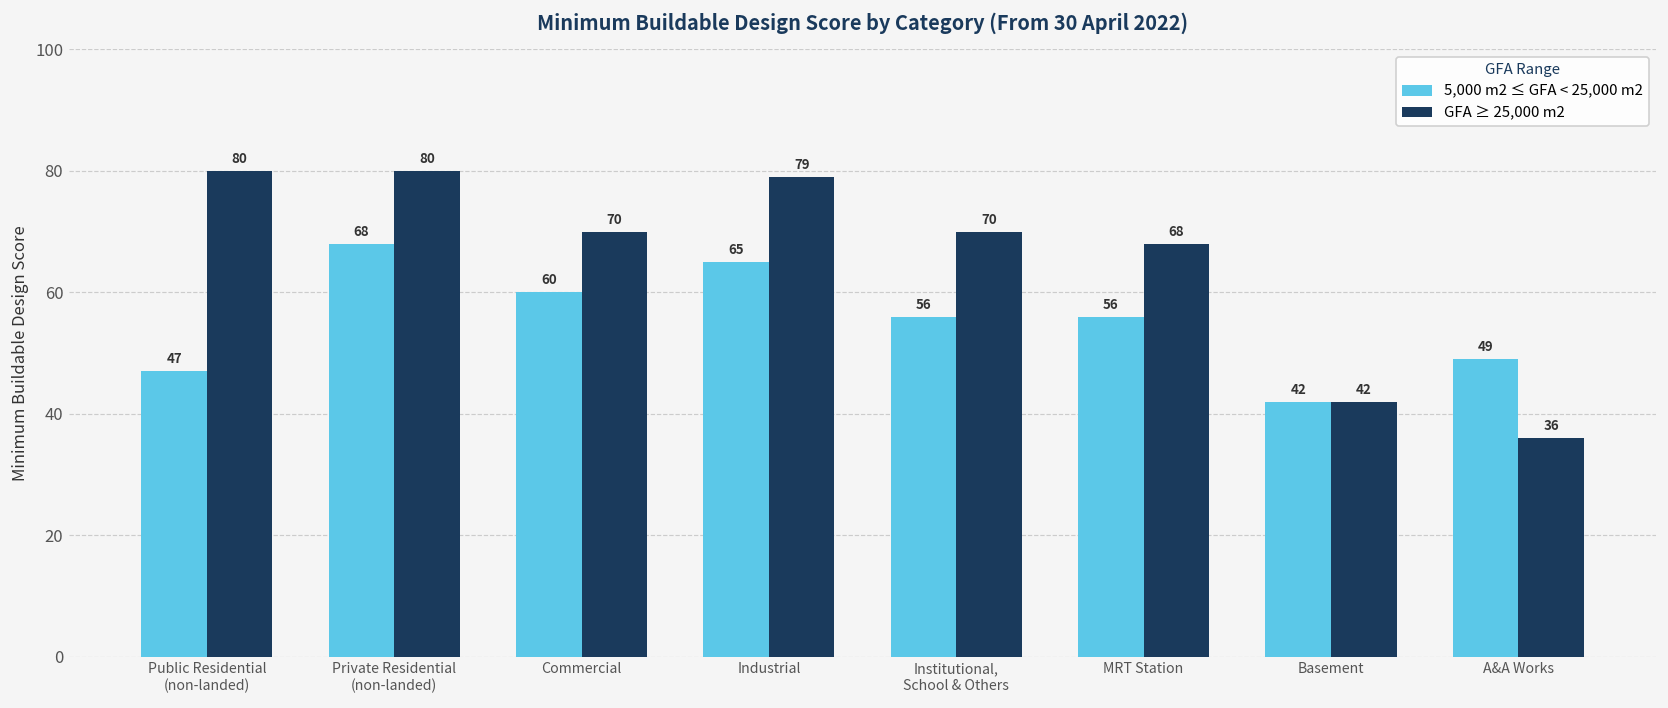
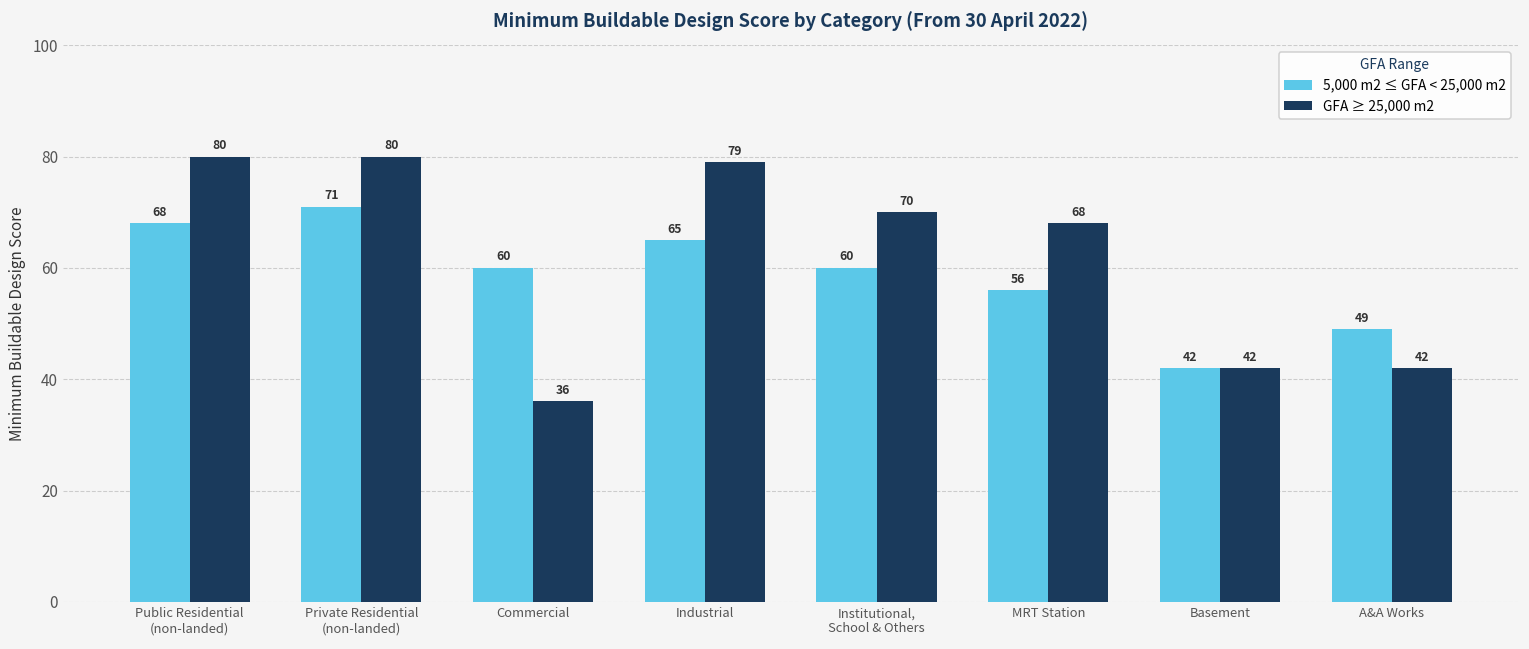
5,000 m2 ≤ GFA < 25,000 m2, Public Residential (non-landed): 47 -> 68
5,000 m2 ≤ GFA < 25,000 m2, Private Residential (non-landed): 68 -> 71
GFA ≥ 25,000 m2, Commercial: 70 -> 36
5,000 m2 ≤ GFA < 25,000 m2, Institutional, School & Others: 56 -> 60
GFA ≥ 25,000 m2, A&A Works: 36 -> 42
